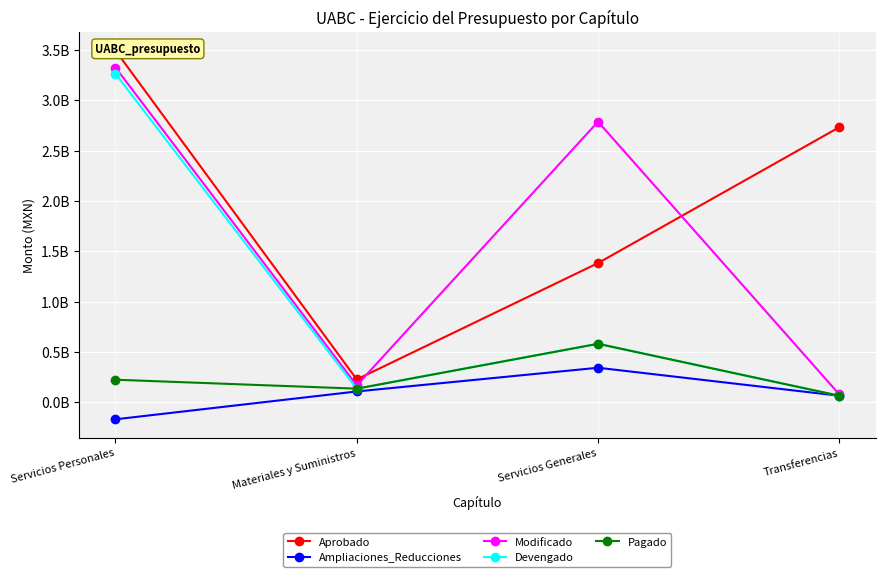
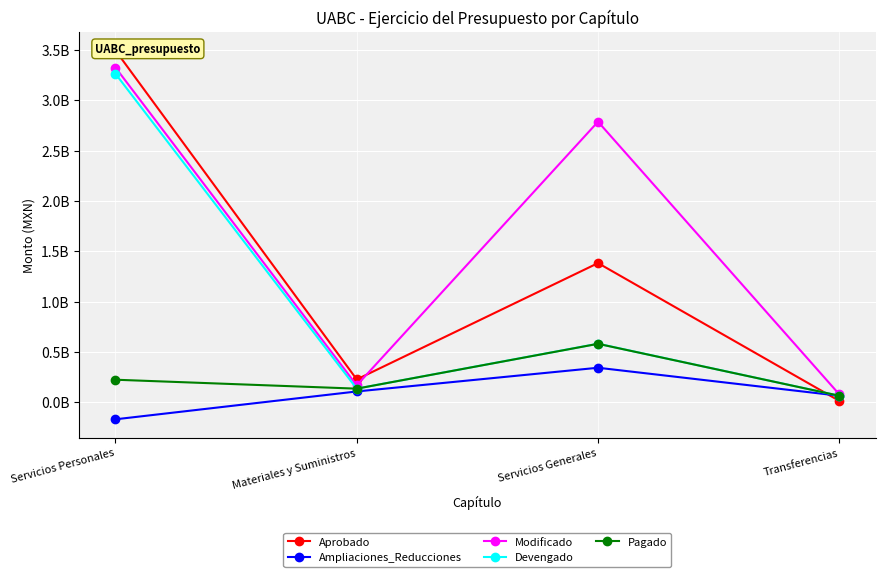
Aprobado, Transferencias: 2730000000 -> 10000000
